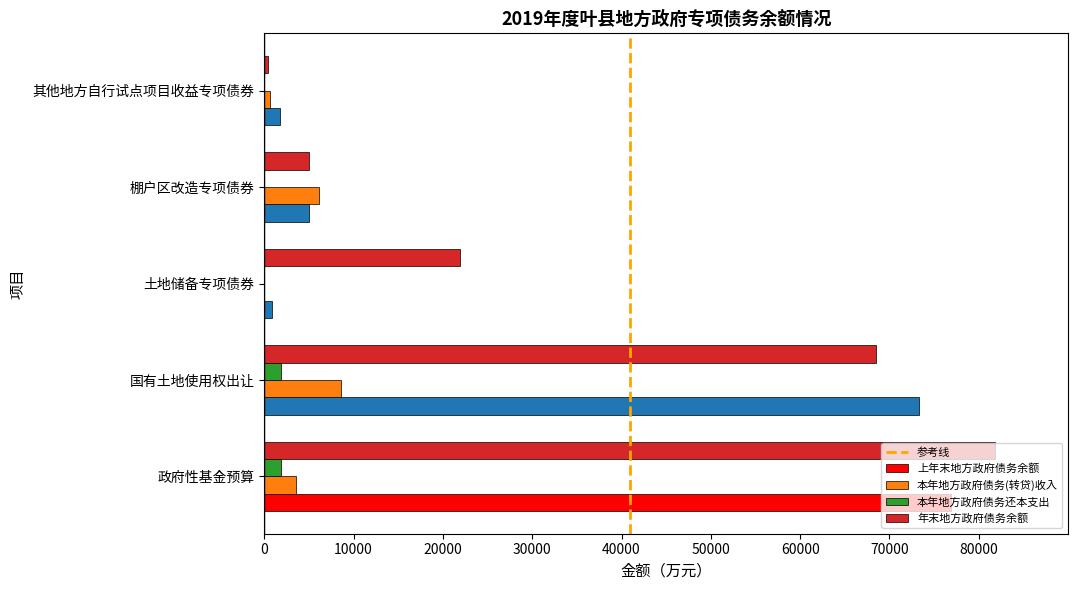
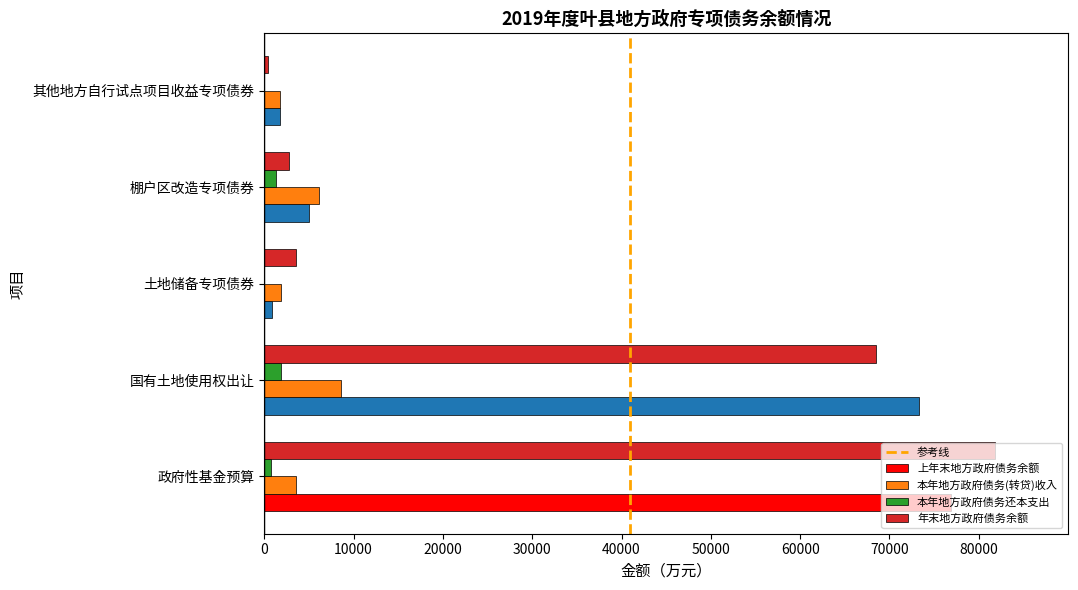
本年地方政府债务(转贷)收入, 其他地方自行试点项目收益专项债券: 1000 -> 2000
年末地方政府债务余额, 棚户区改造专项债券: 5000 -> 3000
本年地方政府债务还本支出, 棚户区改造专项债券: 0 -> 1000
年末地方政府债务余额, 土地储备专项债券: 22000 -> 4000
本年地方政府债务(转贷)收入, 土地储备专项债券: 0 -> 2000
本年地方政府债务还本支出, 政府性基金预算: 2000 -> 1000
